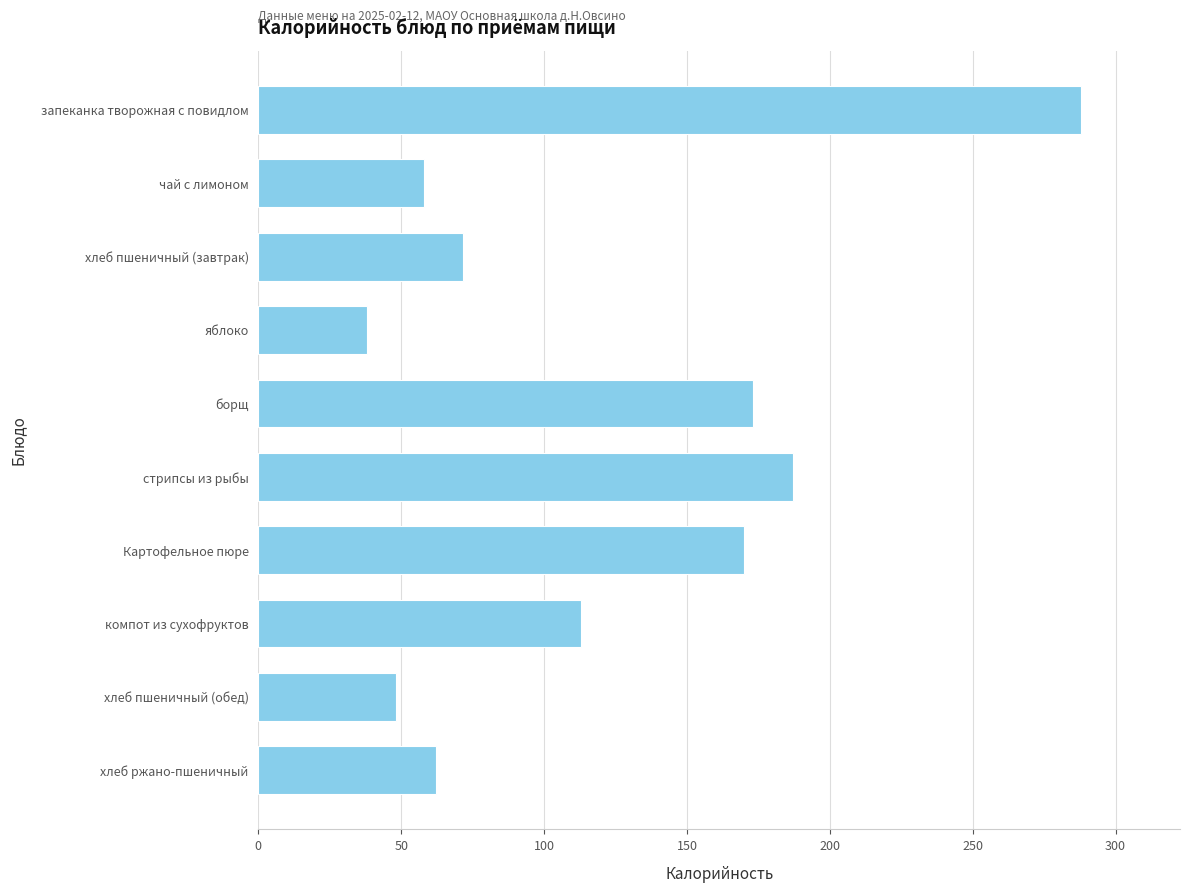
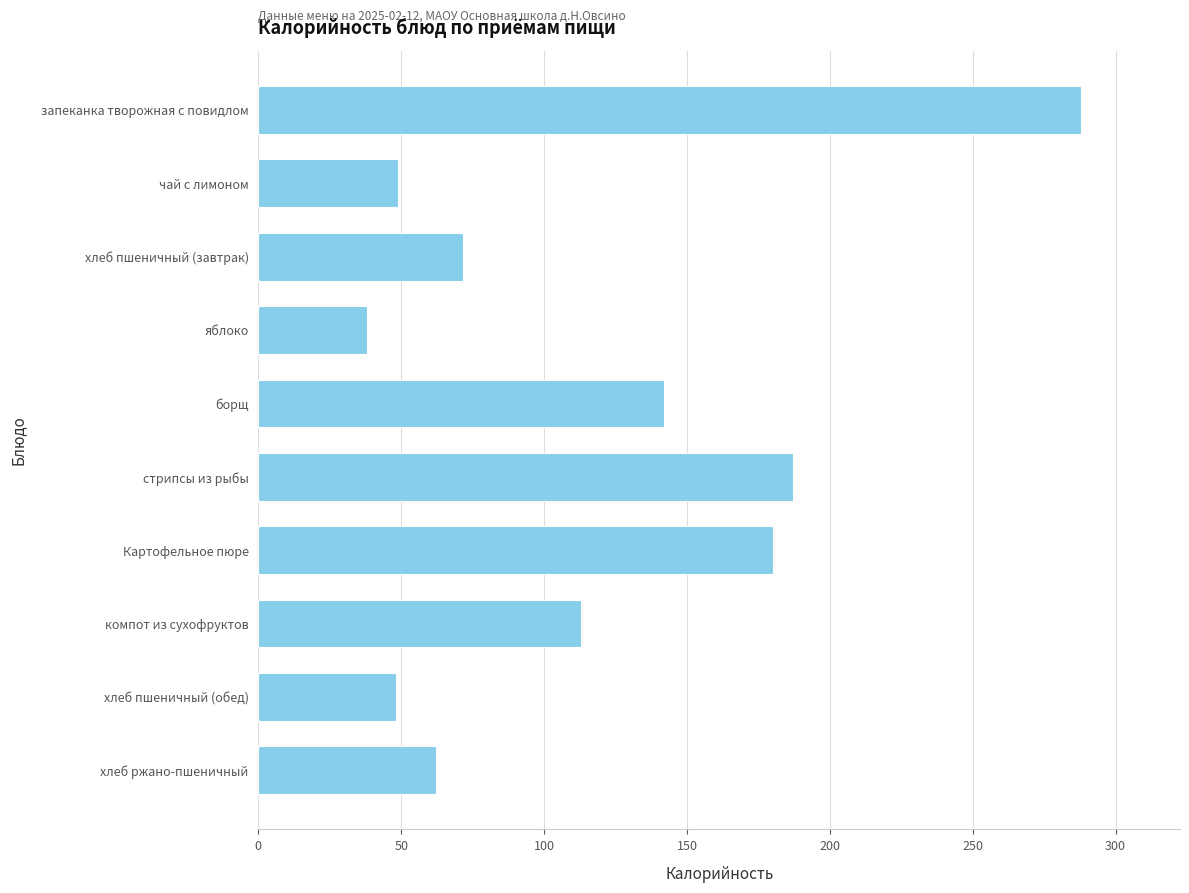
чай с лимоном: 58 -> 49
борщ: 173 -> 142
Картофельное пюре: 170 -> 180
